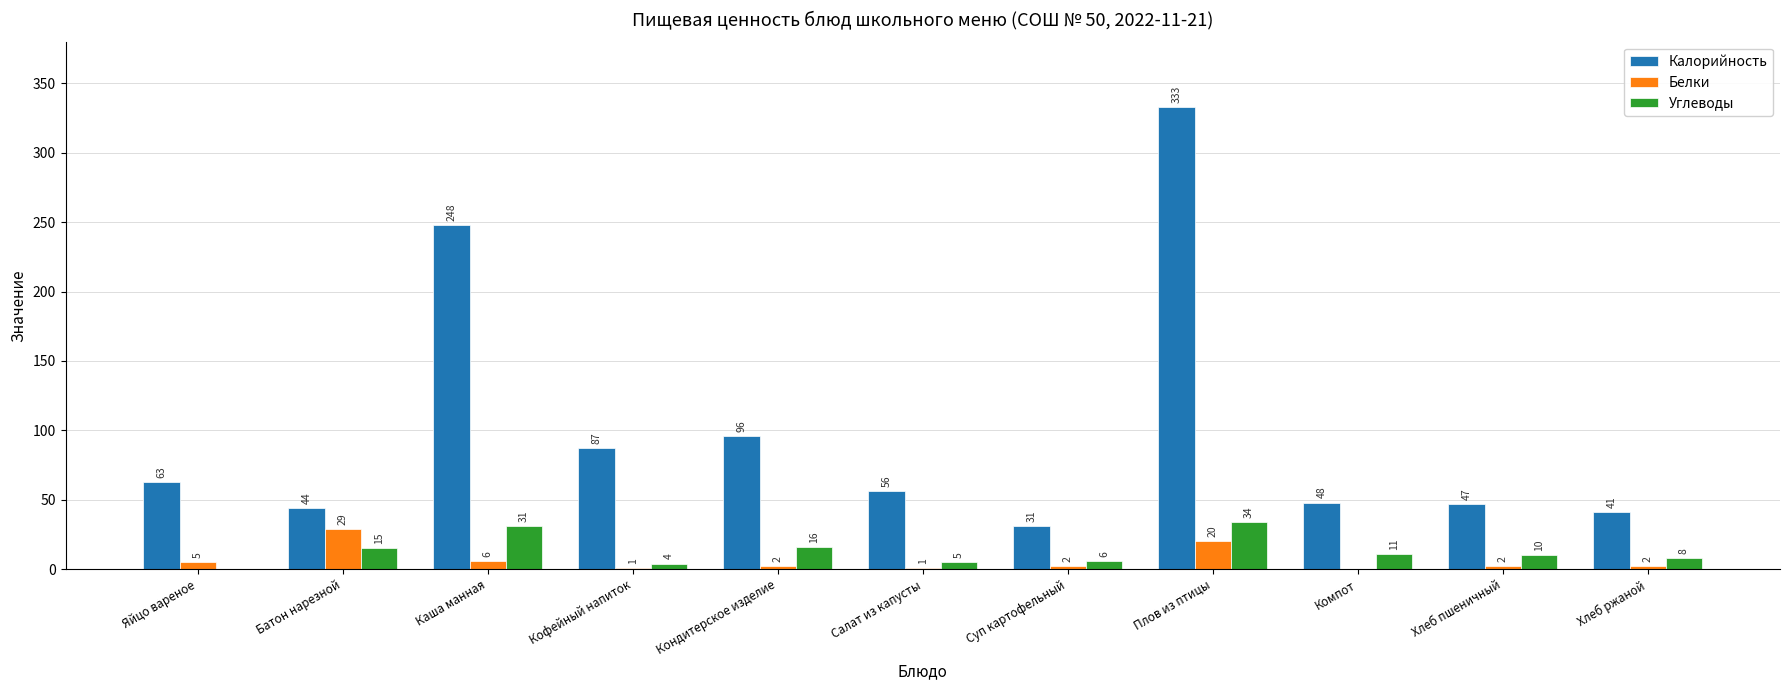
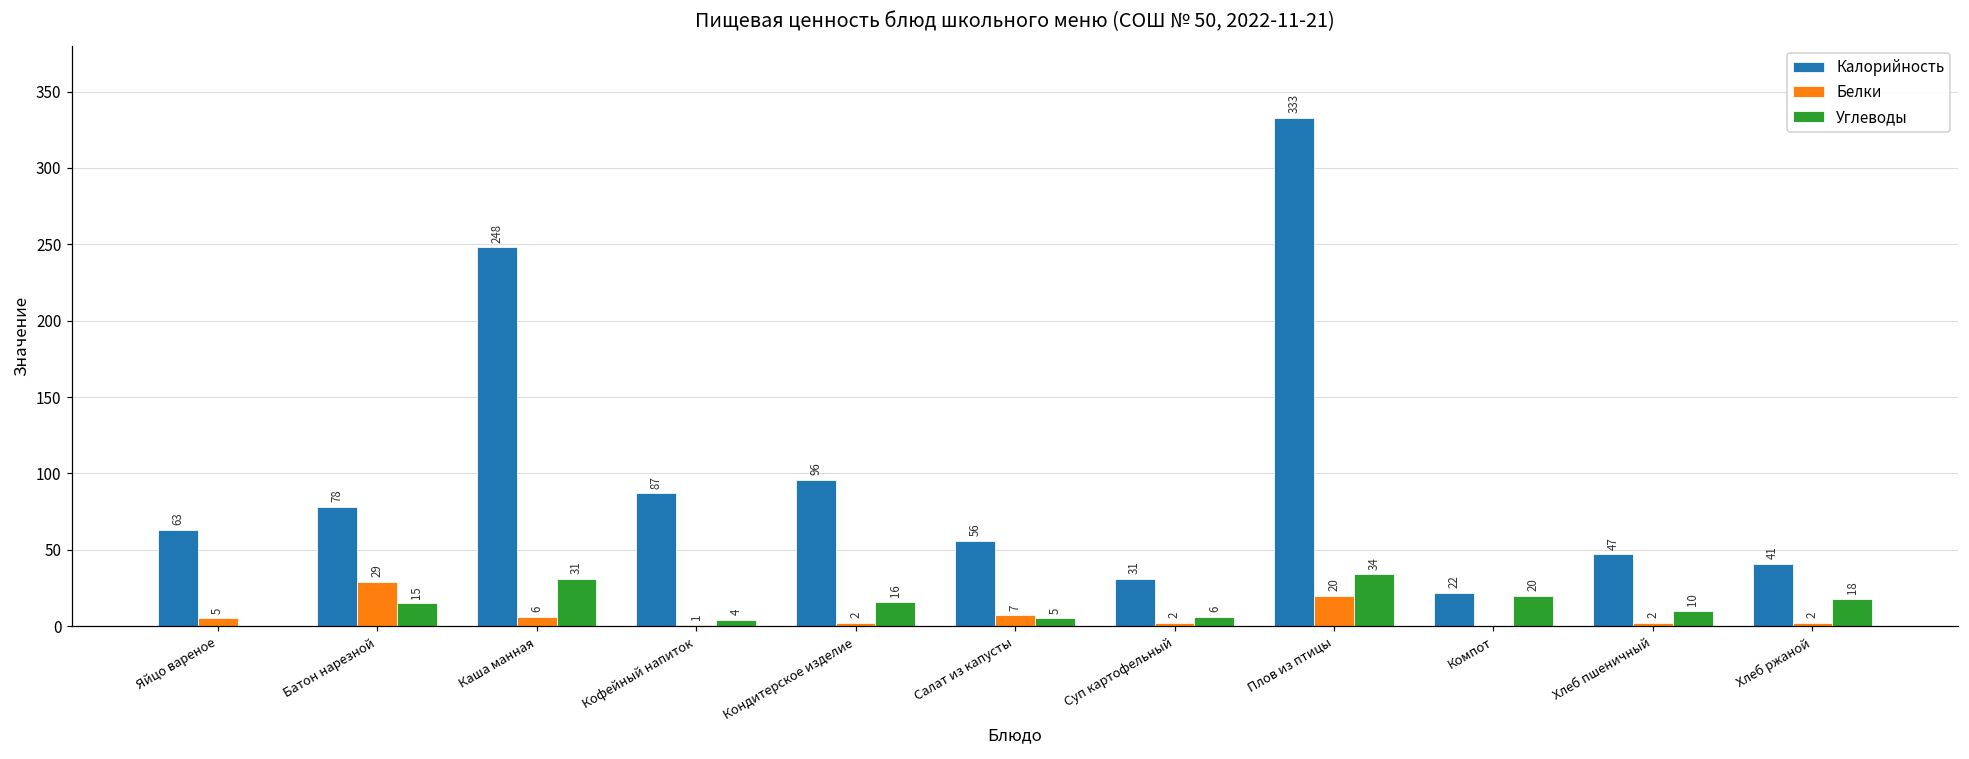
Калорийность, Батон нарезной: 44 -> 78
Белки, Салат из капусты: 1 -> 7
Калорийность, Компот: 48 -> 22
Углеводы, Компот: 11 -> 20
Углеводы, Хлеб ржаной: 8 -> 18
